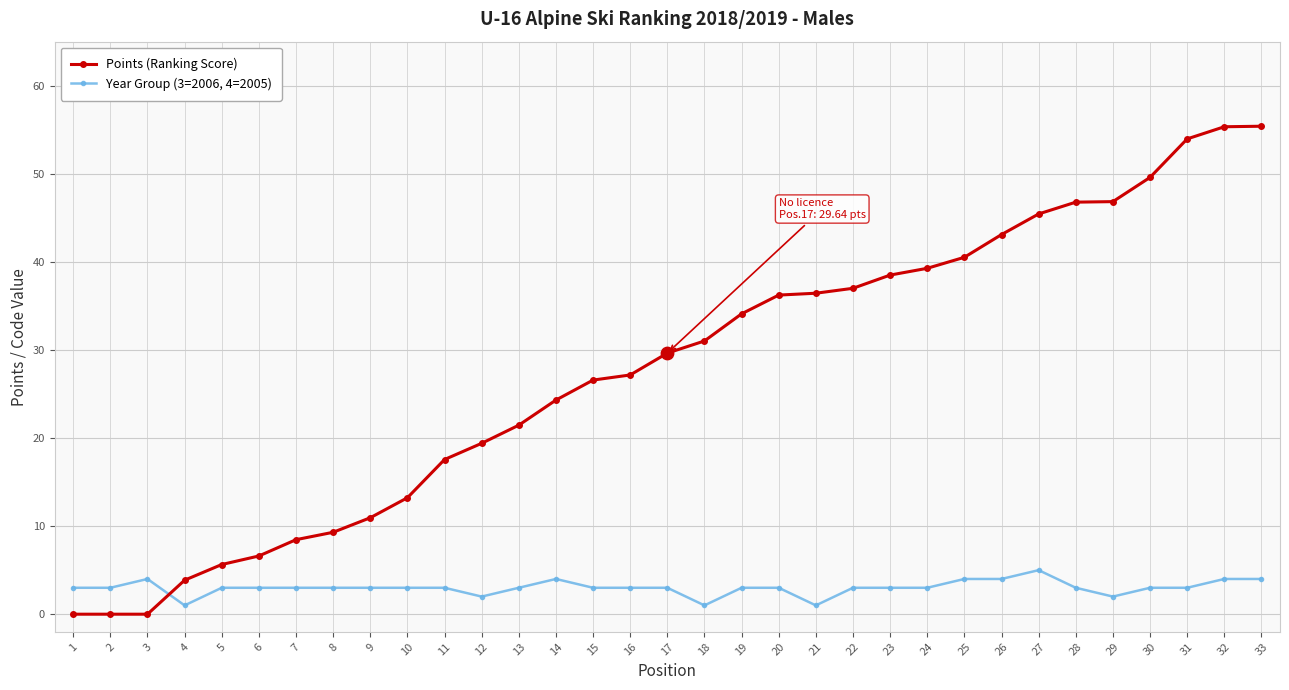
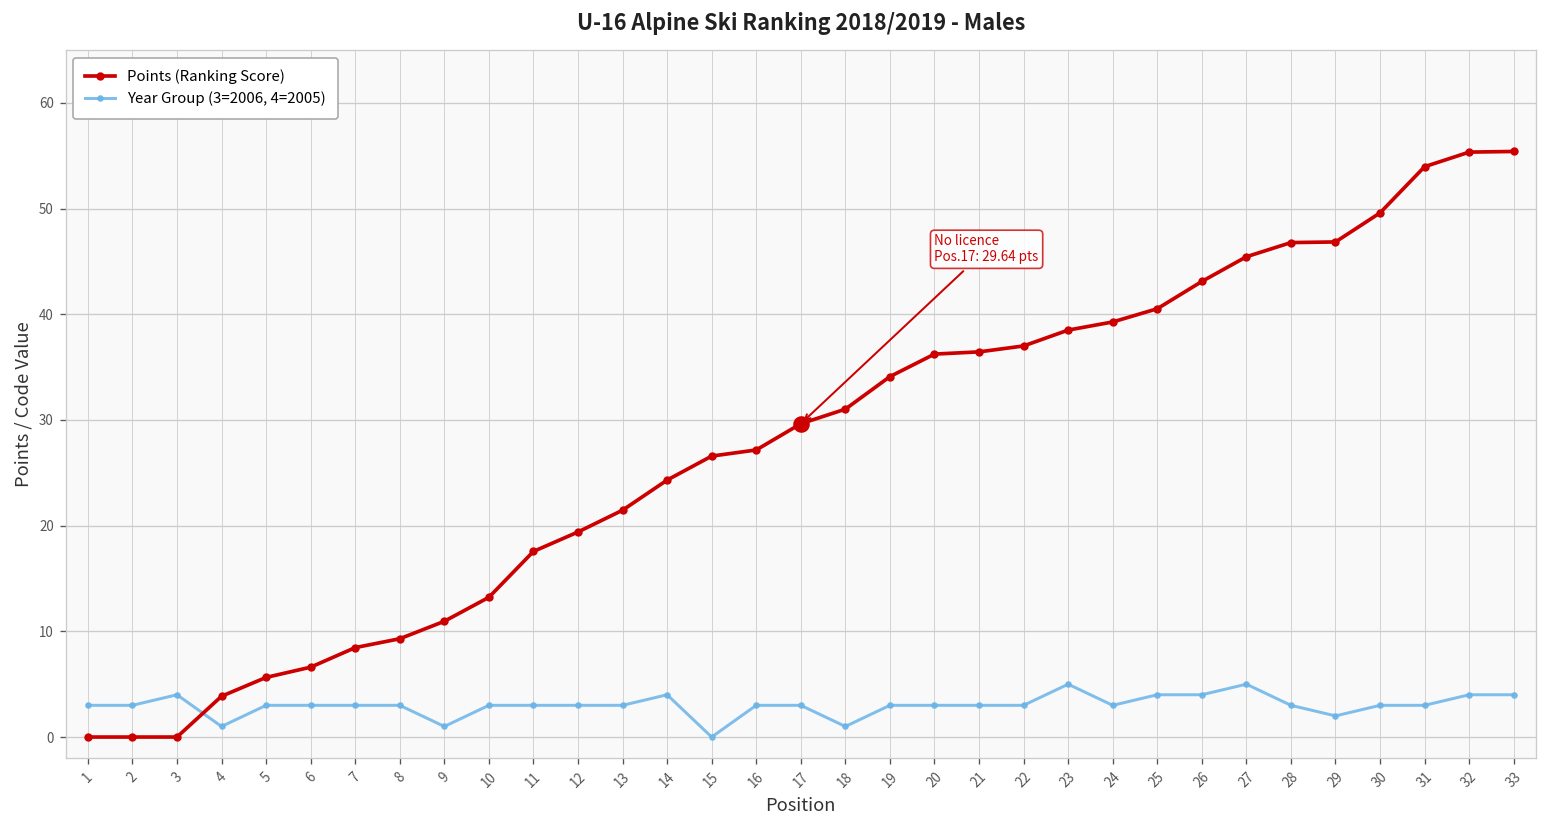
Year Group (3=2006, 4=2005), 9: 3 -> 1
Year Group (3=2006, 4=2005), 12: 2 -> 3
Year Group (3=2006, 4=2005), 15: 3 -> 0
Year Group (3=2006, 4=2005), 21: 1 -> 3
Year Group (3=2006, 4=2005), 23: 3 -> 5
